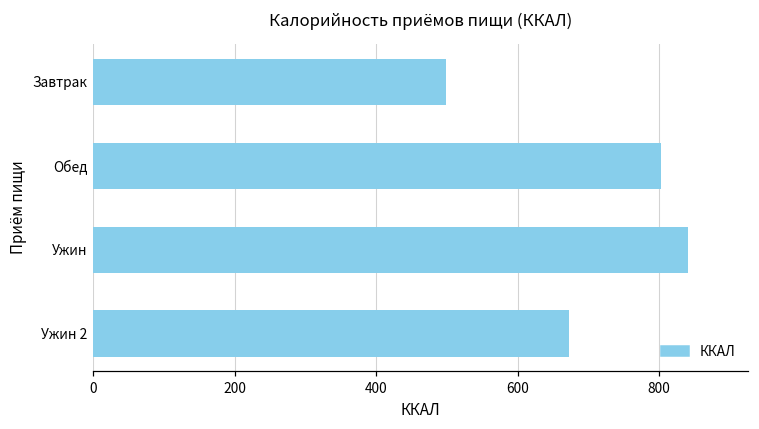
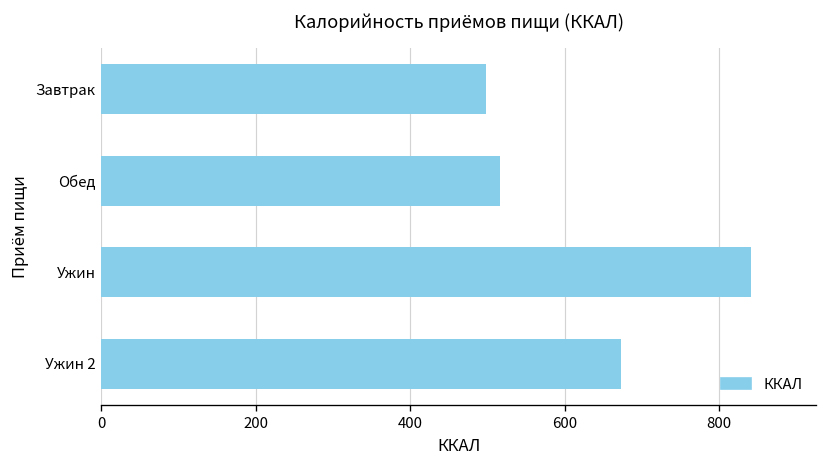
Обед: 800 -> 520
